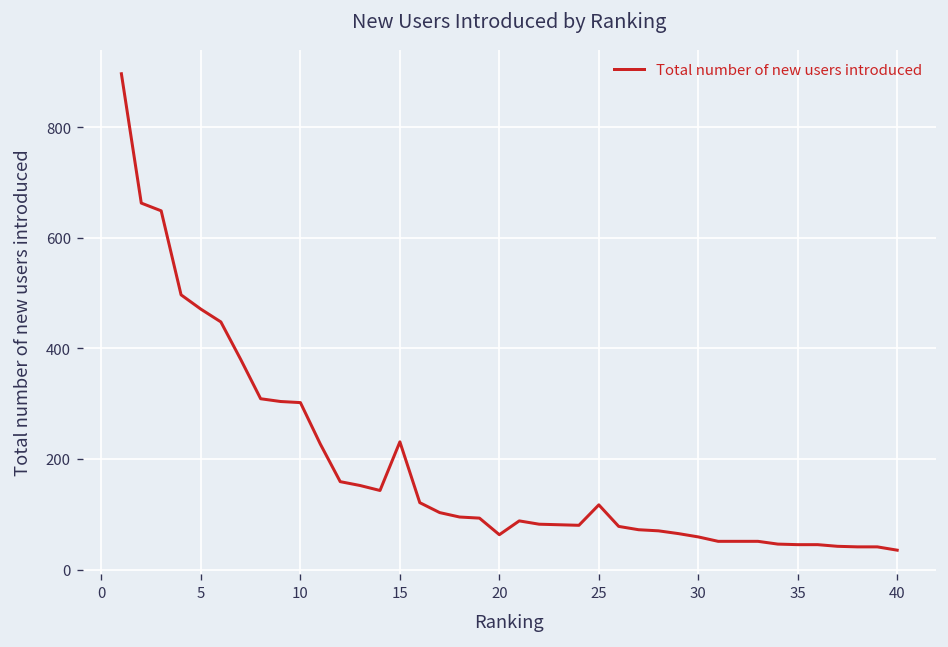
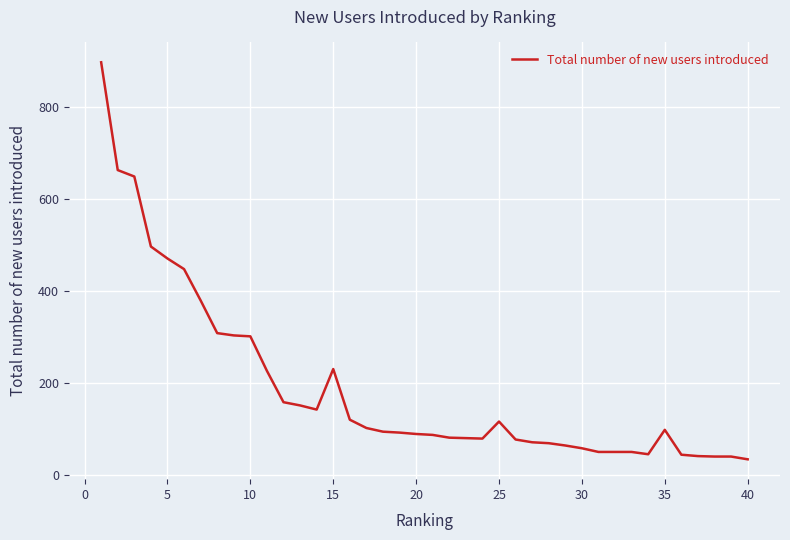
20: 60 -> 90
35: 50 -> 100
